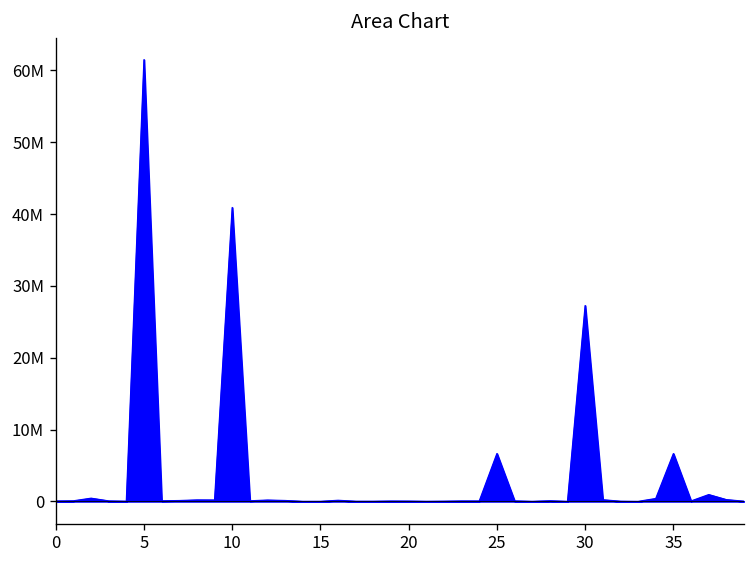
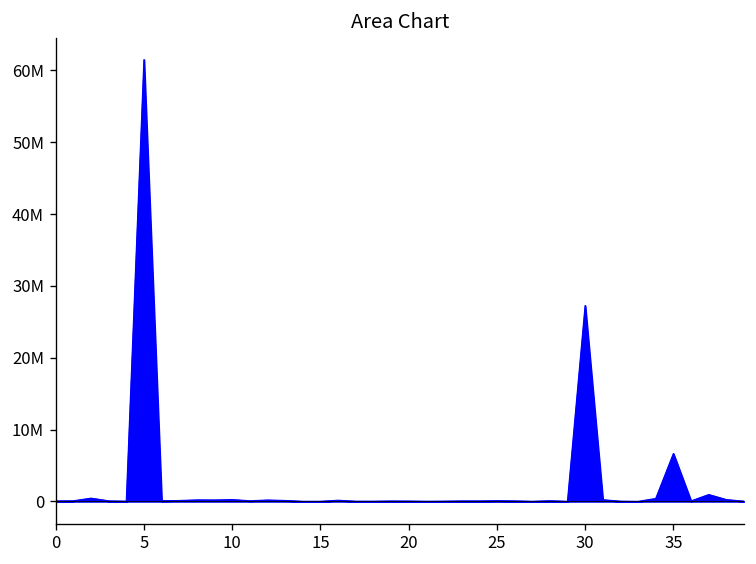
10: 41000000 -> 0
25: 7000000 -> 0
